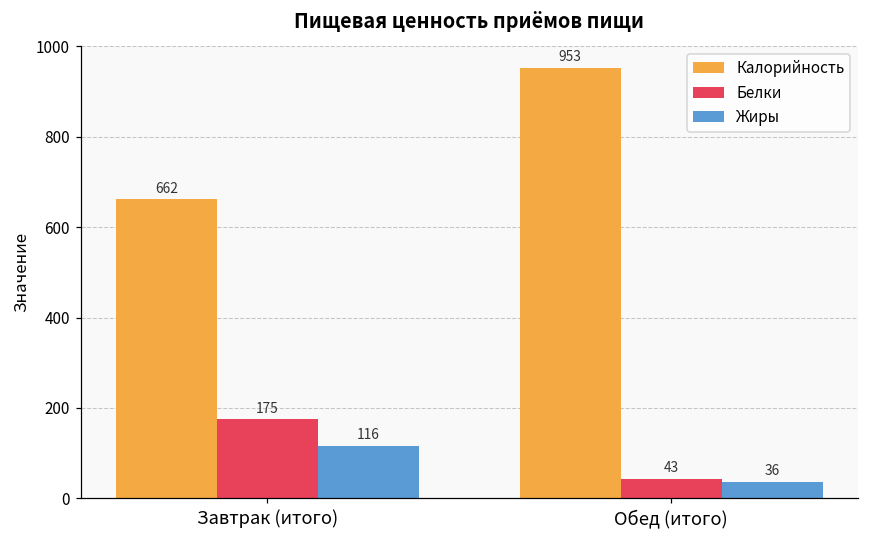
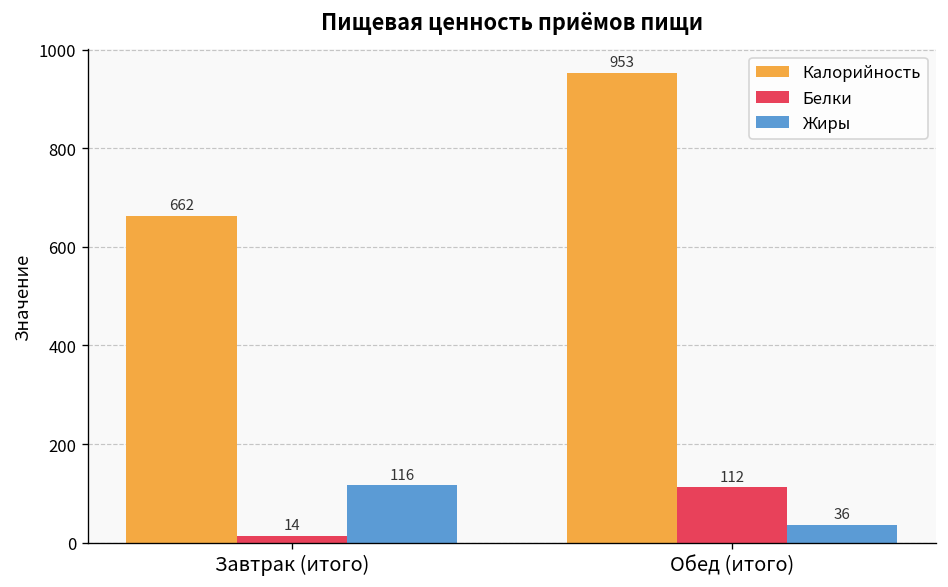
Белки, Завтрак (итого): 175 -> 14
Белки, Обед (итого): 43 -> 112
